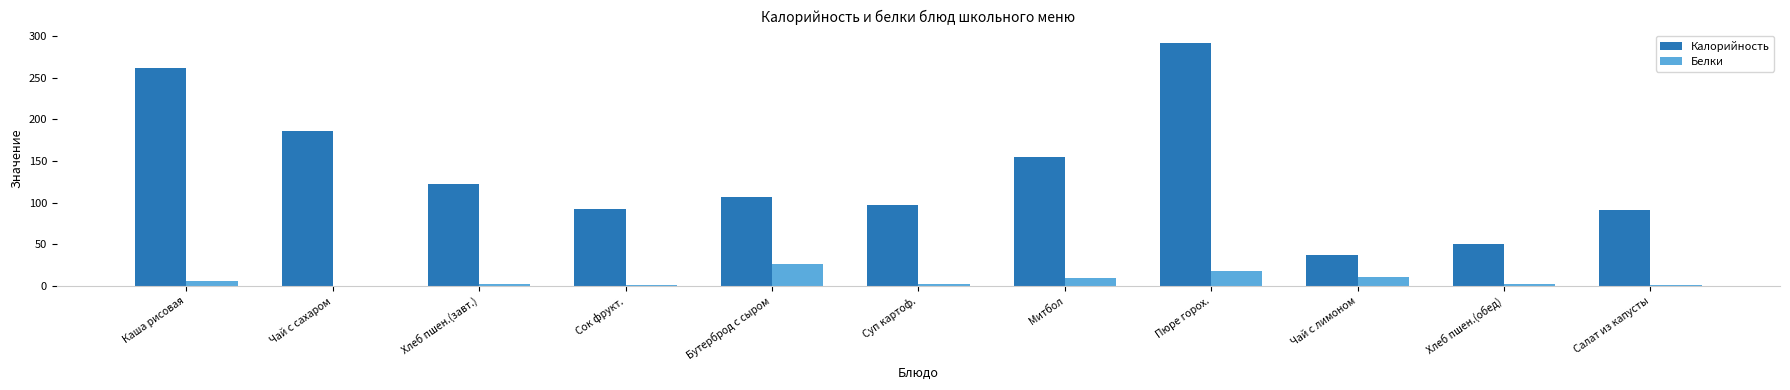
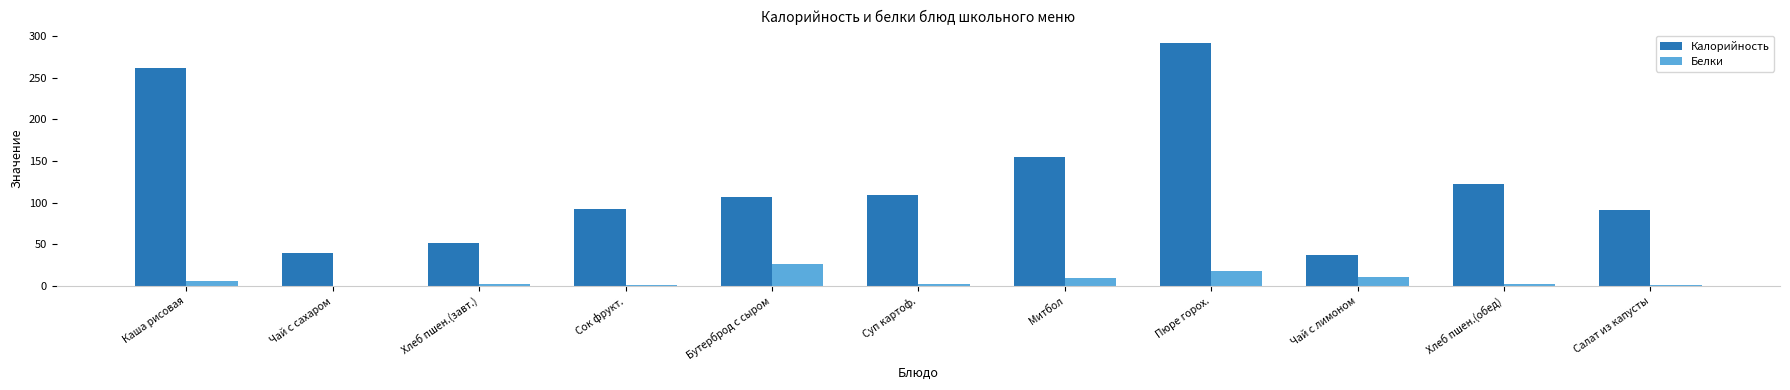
Калорийность, Чай с сахаром: 190 -> 40
Калорийность, Хлеб пшен.(завт.): 120 -> 50
Калорийность, Суп картоф.: 100 -> 110
Калорийность, Хлеб пшен.(обед): 50 -> 120
